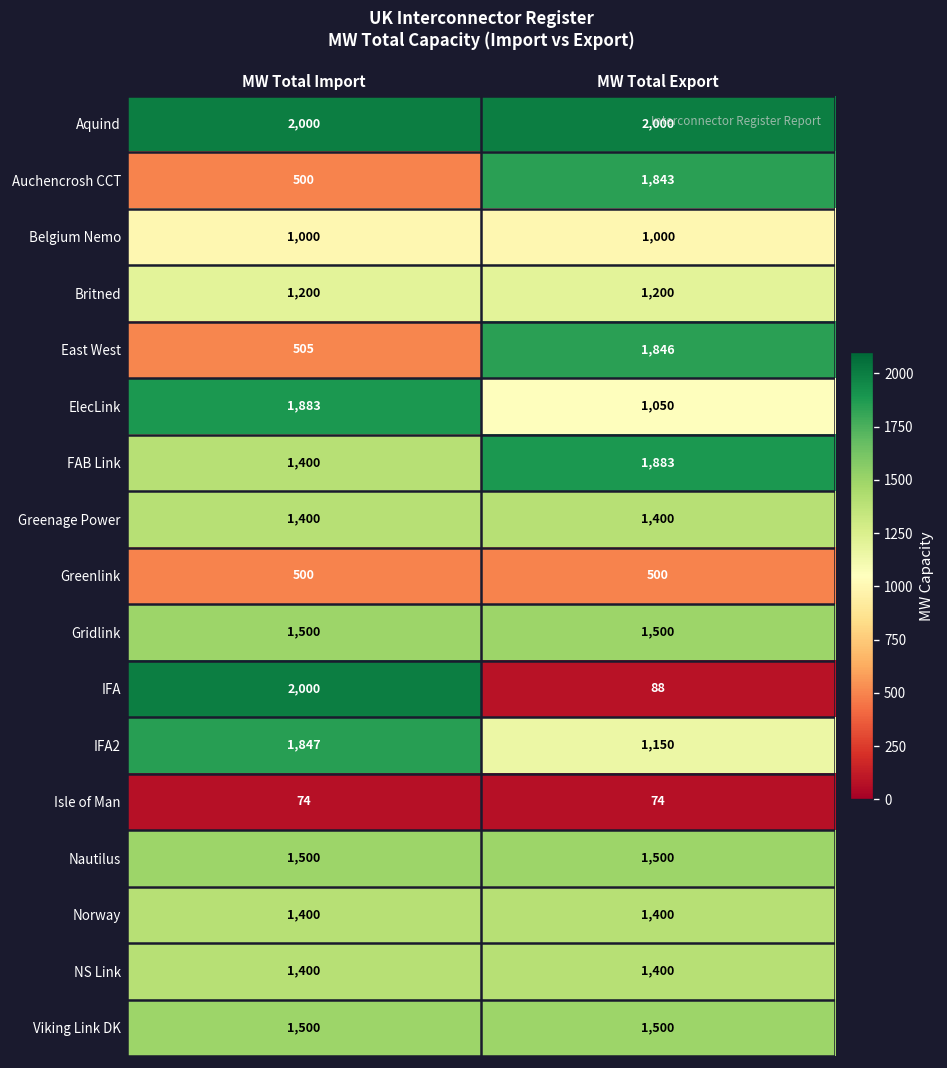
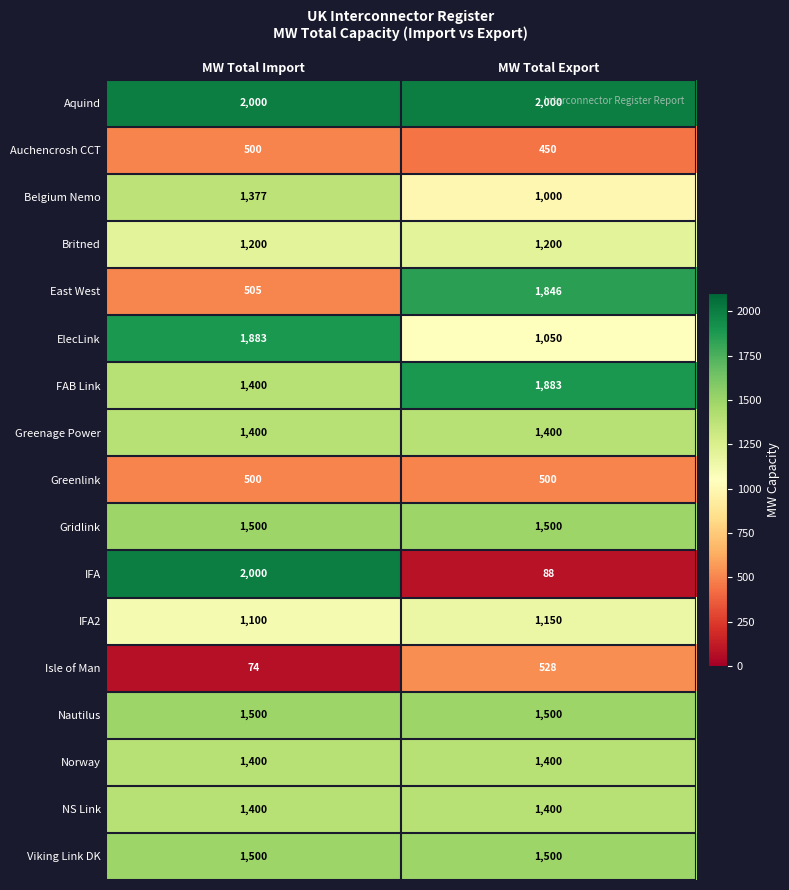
Auchencrosh CCT, MW Total Export: 1,843 -> 450
Belgium Nemo, MW Total Import: 1,000 -> 1,377
IFA2, MW Total Import: 1,847 -> 1,100
Isle of Man, MW Total Export: 74 -> 528
